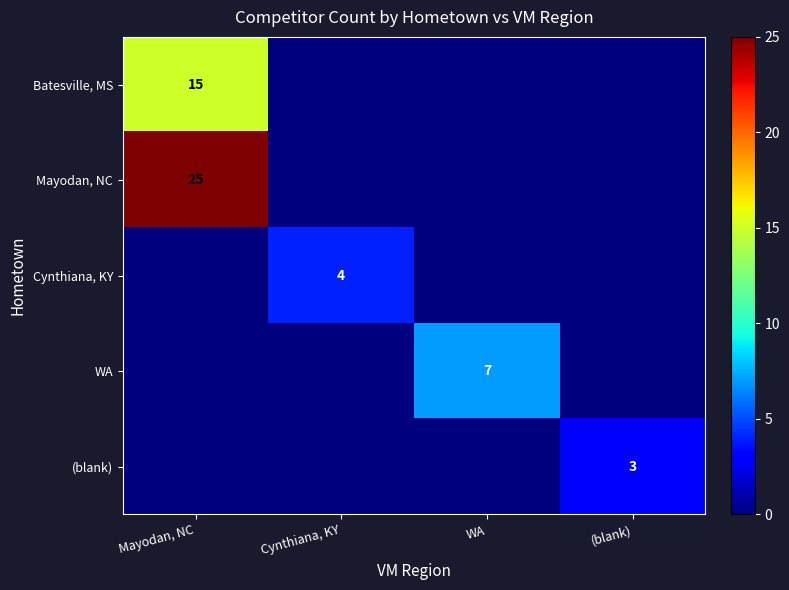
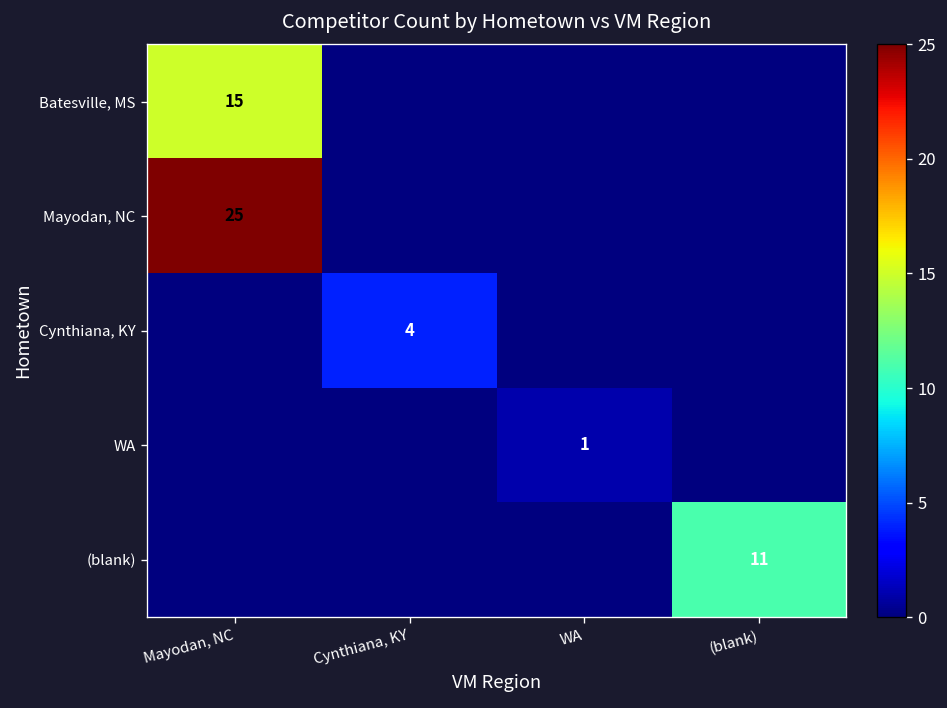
WA, WA: 7 -> 1
(blank), (blank): 3 -> 11
